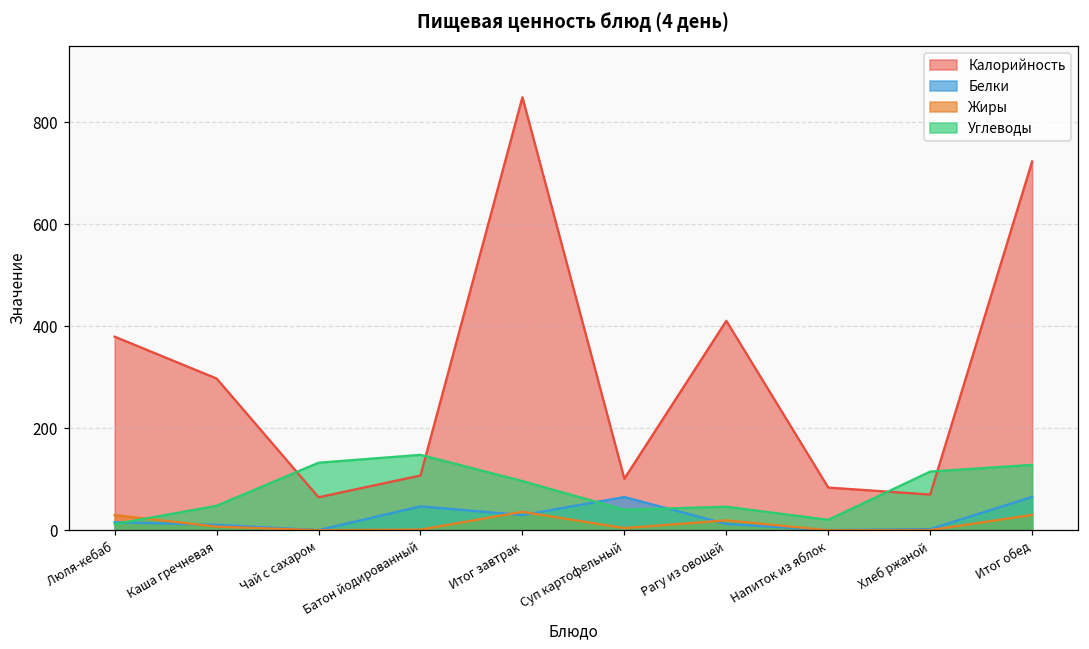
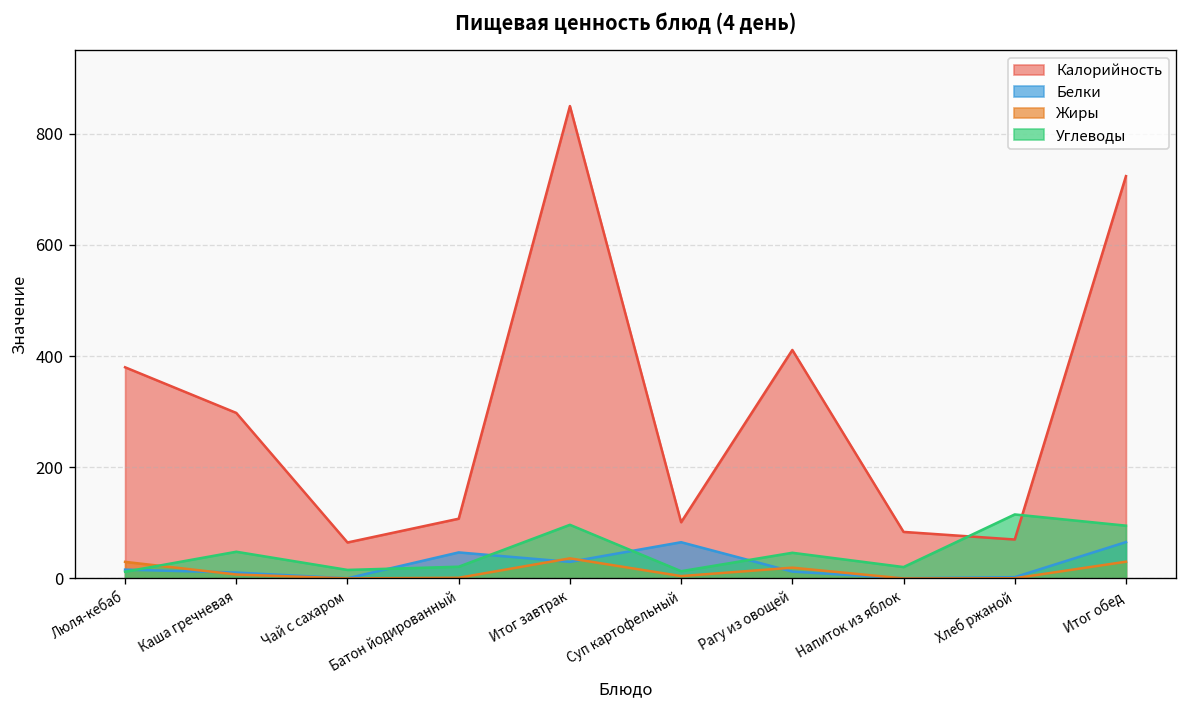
Углеводы, Чай с сахаром: 130 -> 20
Углеводы, Батон йодированный: 150 -> 20
Углеводы, Суп картофельный: 40 -> 10
Углеводы, Итог обед: 130 -> 90
